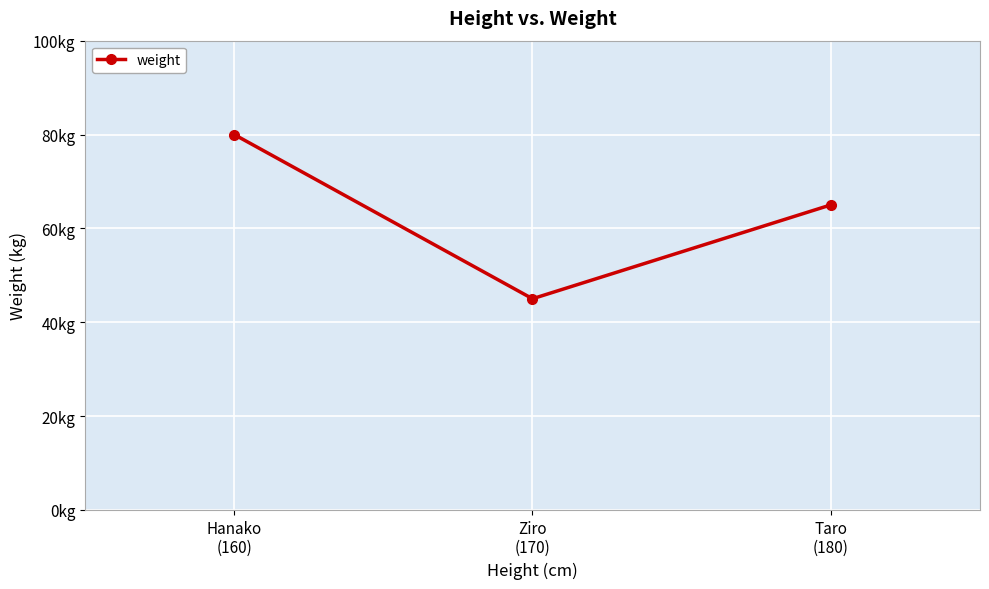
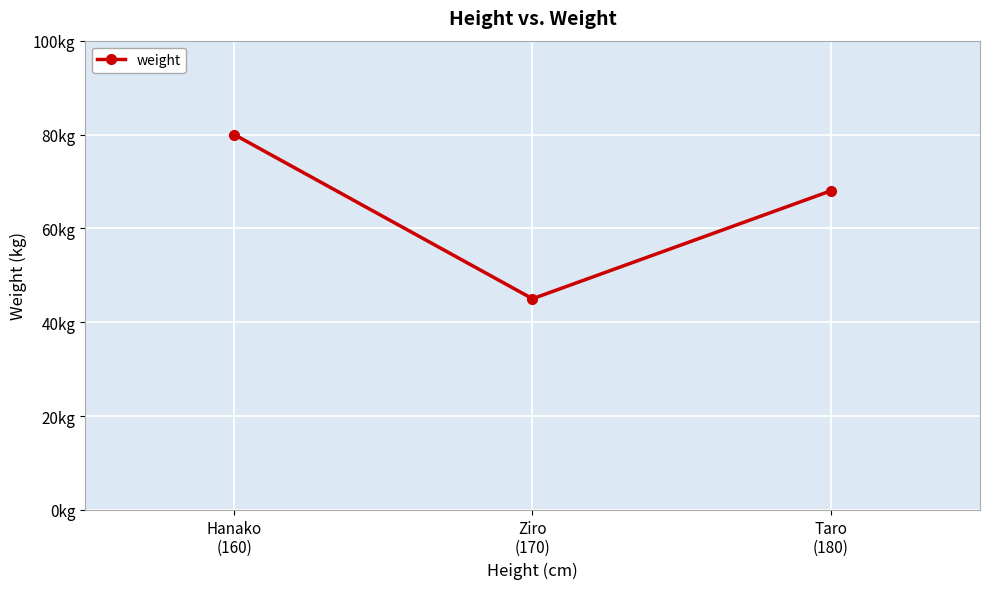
Taro (180): 65kg -> 68kg
